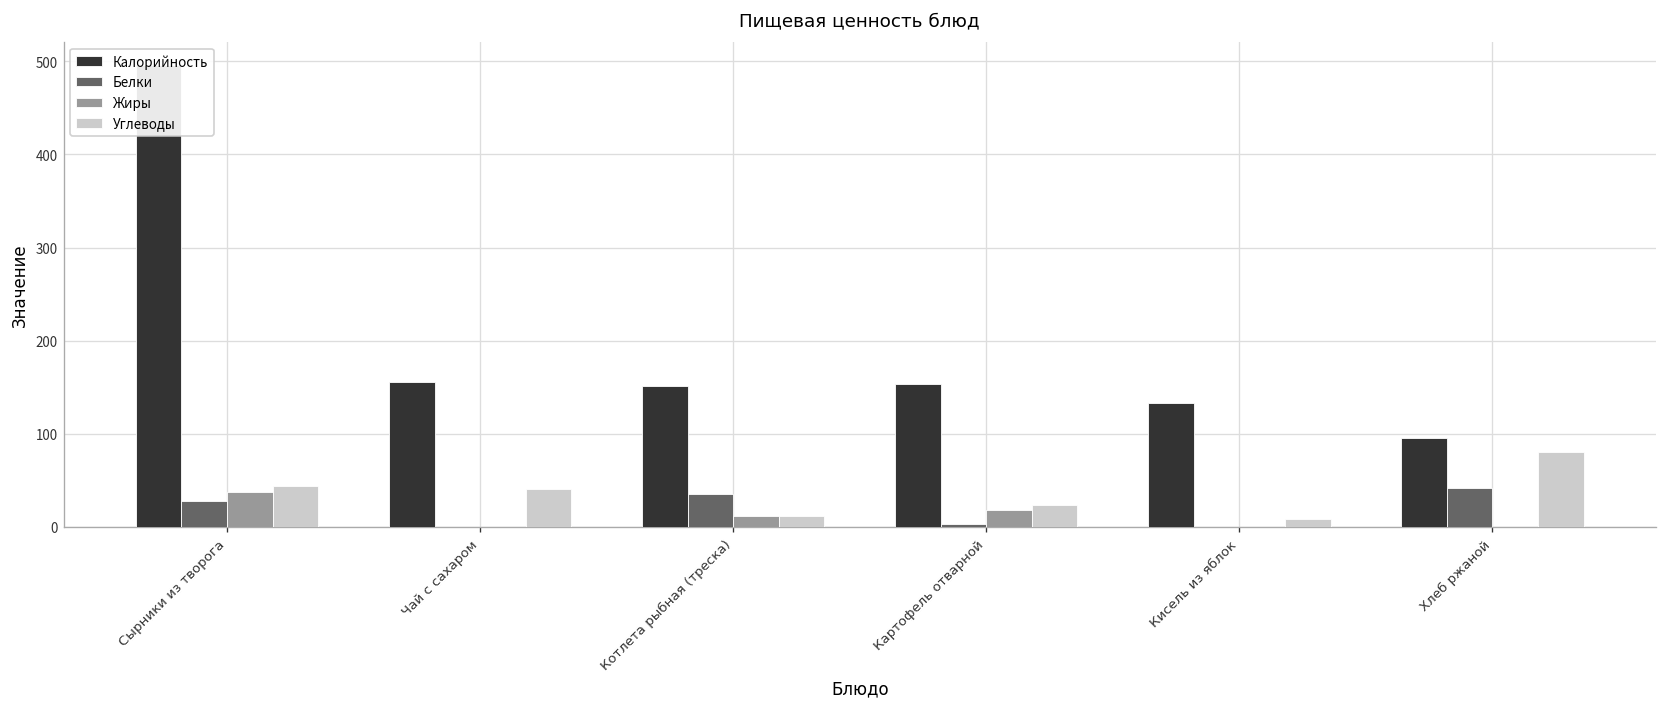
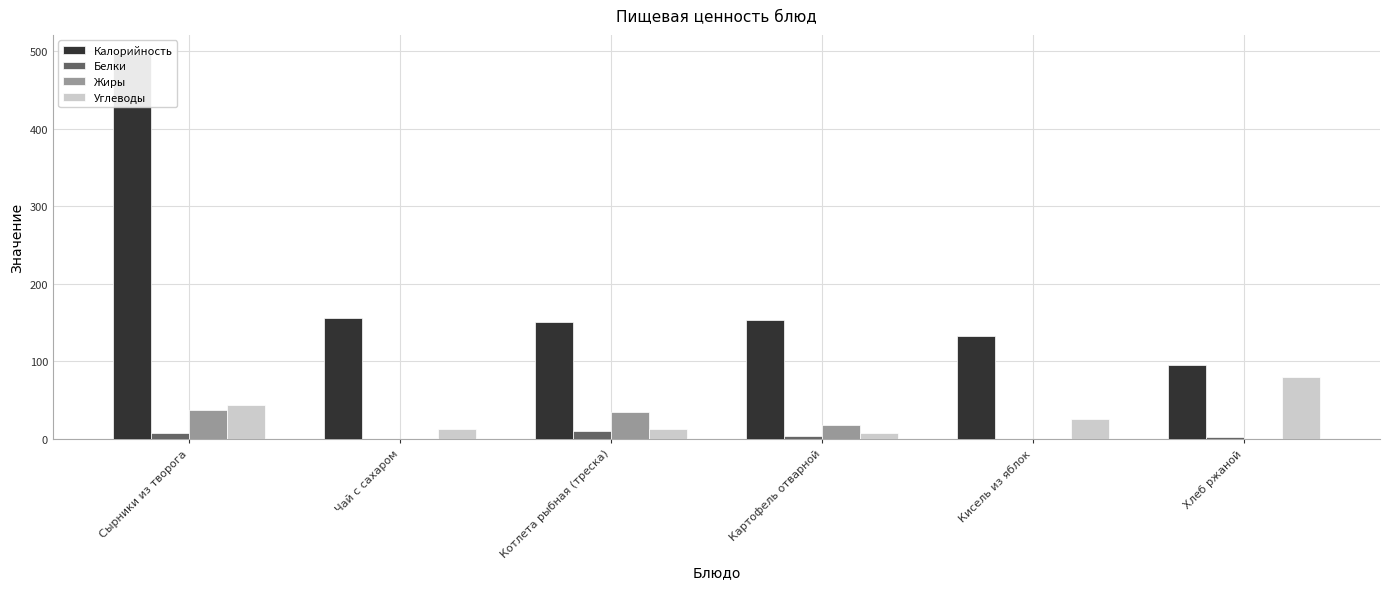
Белки, Сырники из творога: 30 -> 10
Углеводы, Чай с сахаром: 40 -> 10
Белки, Котлета рыбная (треска): 40 -> 10
Жиры, Котлета рыбная (треска): 10 -> 40
Углеводы, Картофель отварной: 20 -> 10
Углеводы, Кисель из яблок: 10 -> 30
Белки, Хлеб ржаной: 40 -> 0
